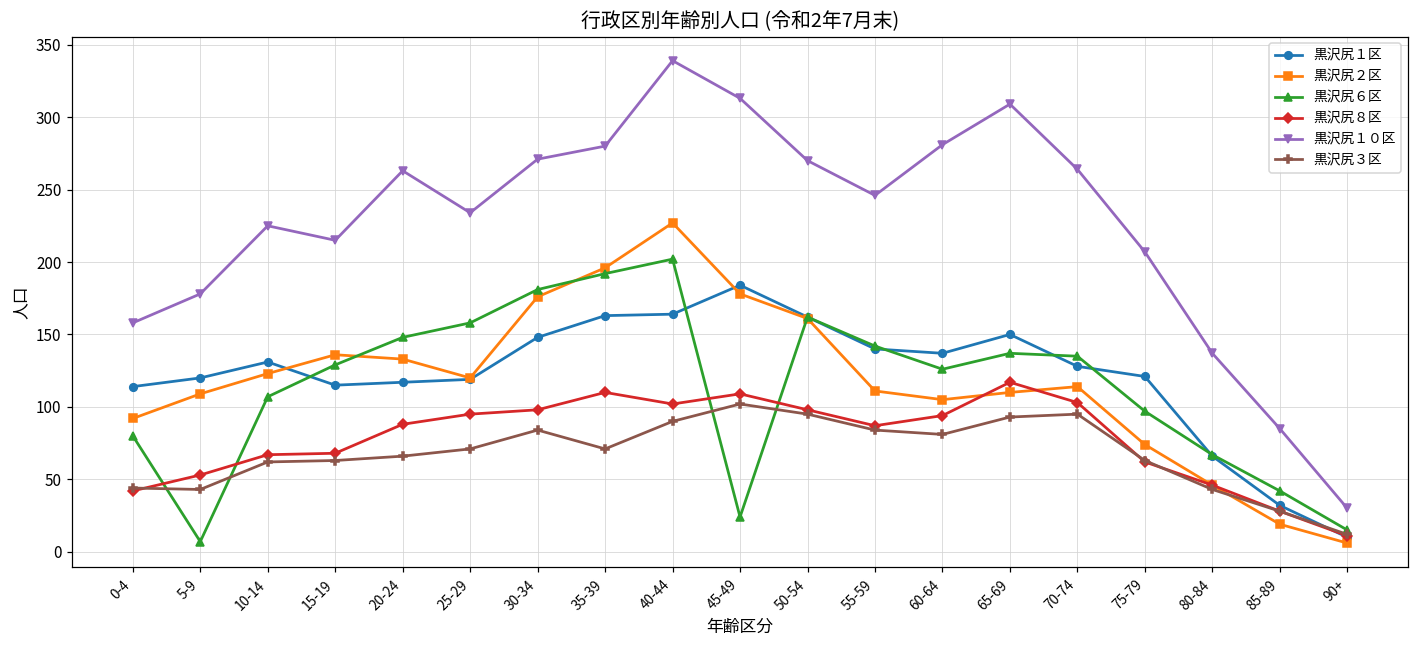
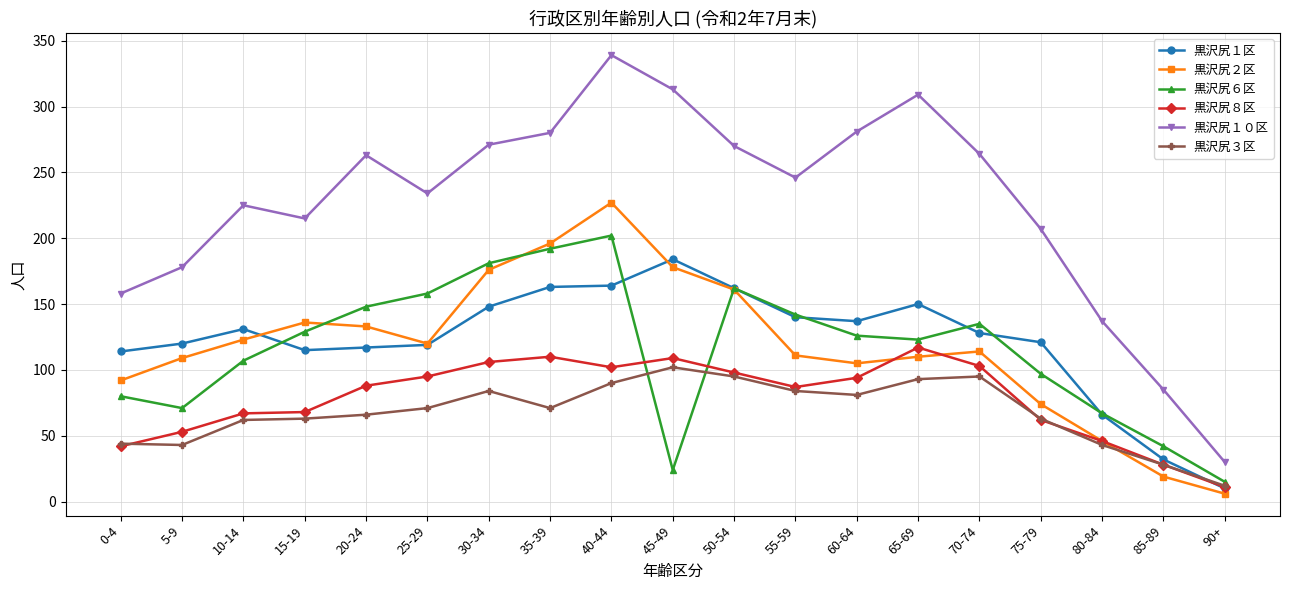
黒沢尻６区, 5-9: 7 -> 71
黒沢尻８区, 30-34: 98 -> 106
黒沢尻６区, 65-69: 137 -> 123
